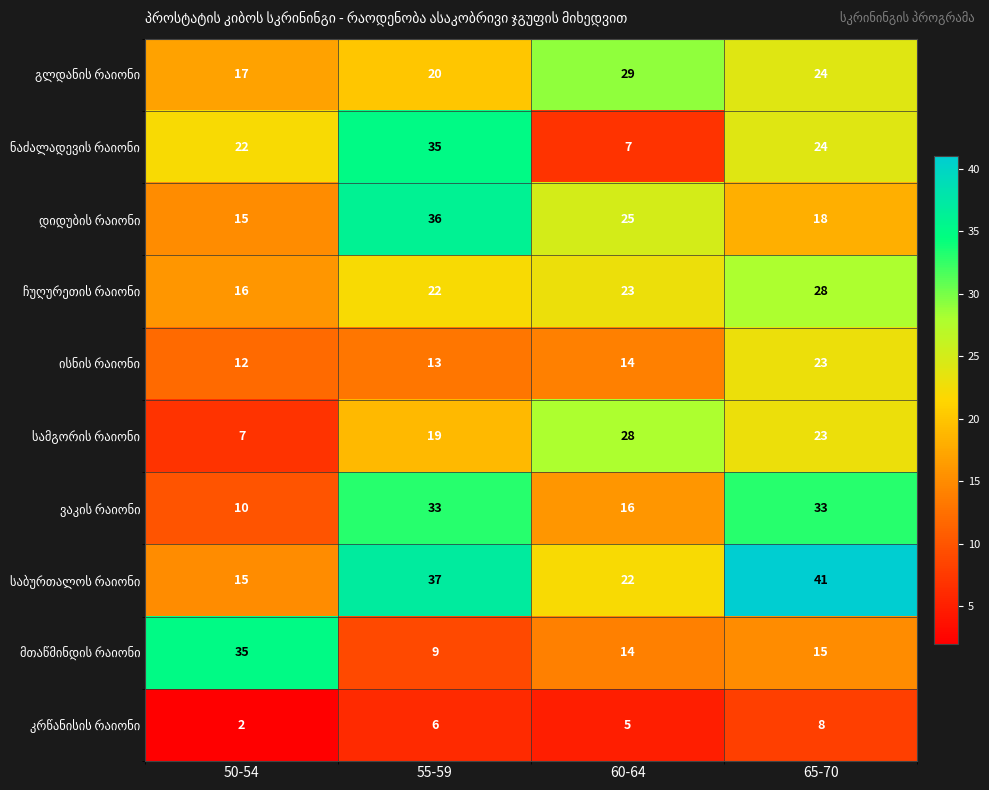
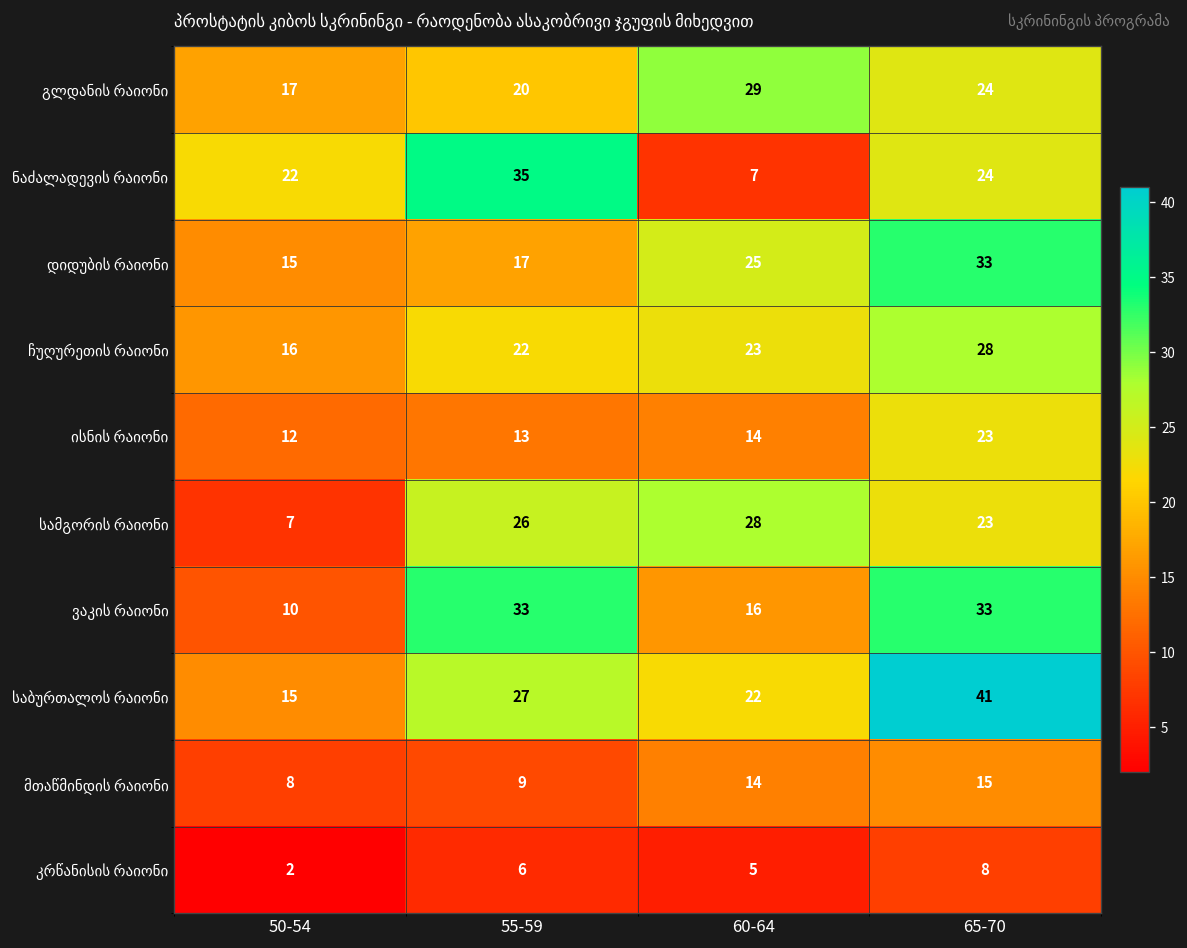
დიდუბის რაიონი, 55-59: 36 -> 17
დიდუბის რაიონი, 65-70: 18 -> 33
სამგორის რაიონი, 55-59: 19 -> 26
საბურთალოს რაიონი, 55-59: 37 -> 27
მთაწმინდის რაიონი, 50-54: 35 -> 8
